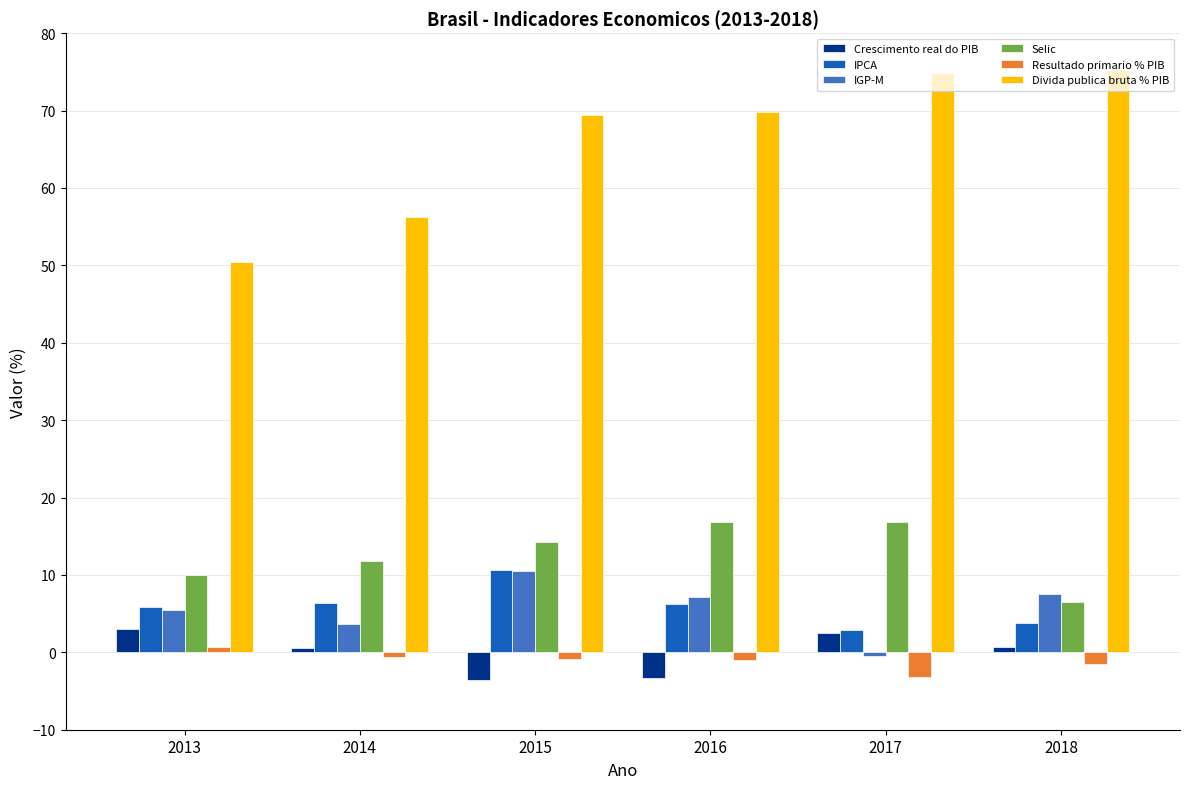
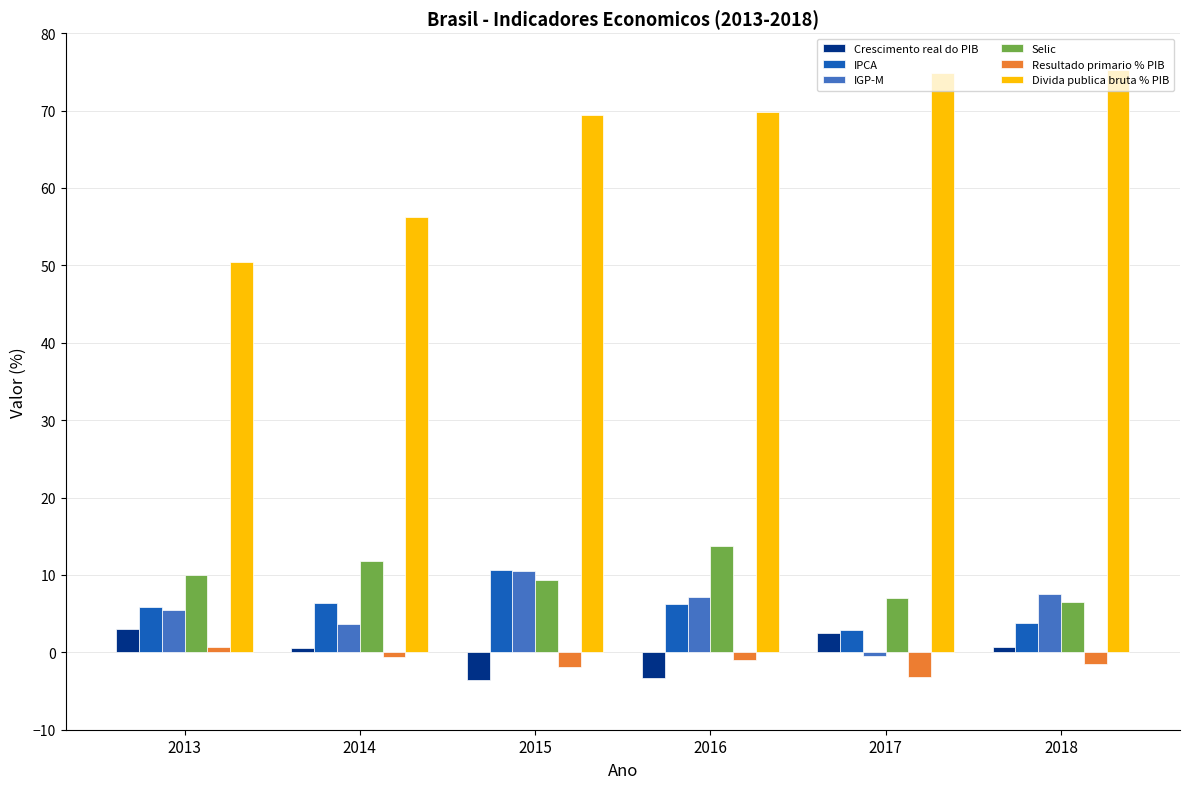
Selic, 2015: 14 -> 9
Resultado primario % PIB, 2015: -1 -> -2
Selic, 2016: 17 -> 14
Selic, 2017: 17 -> 7
